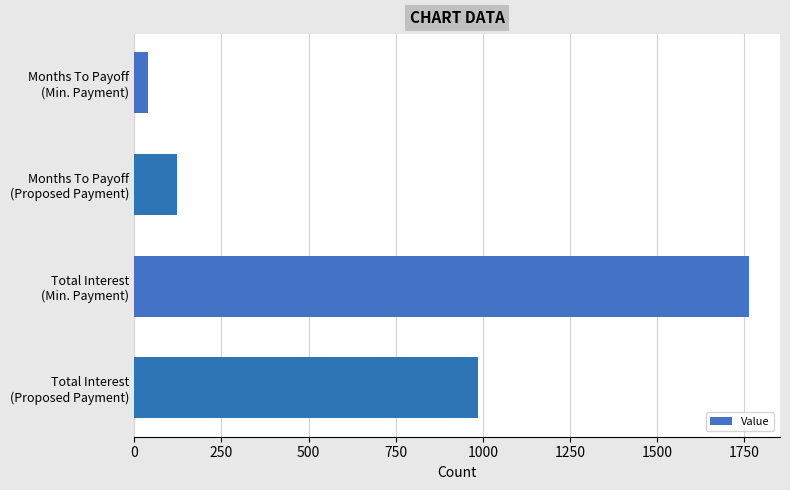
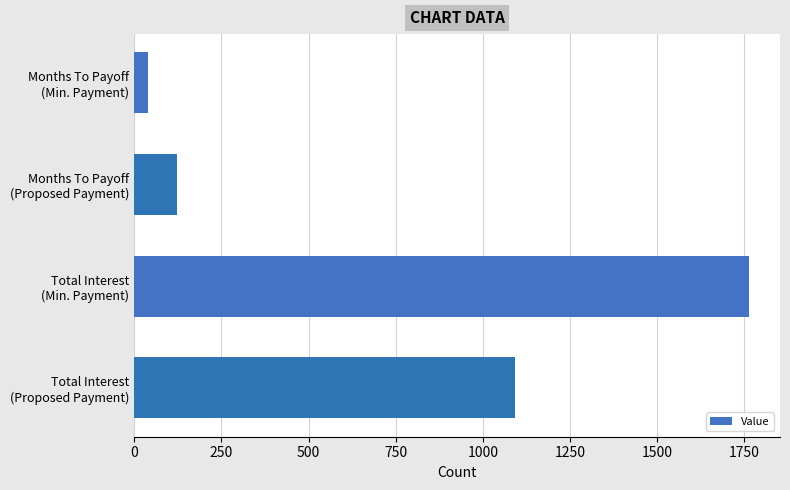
Total Interest (Proposed Payment): 980 -> 1090
